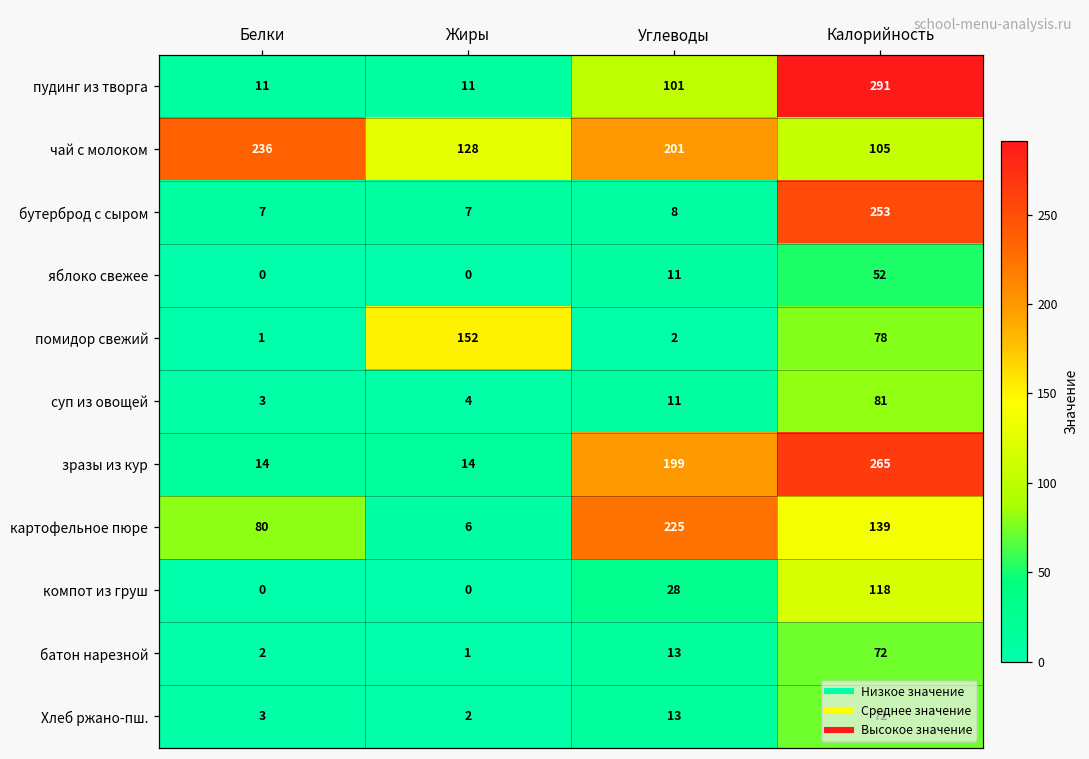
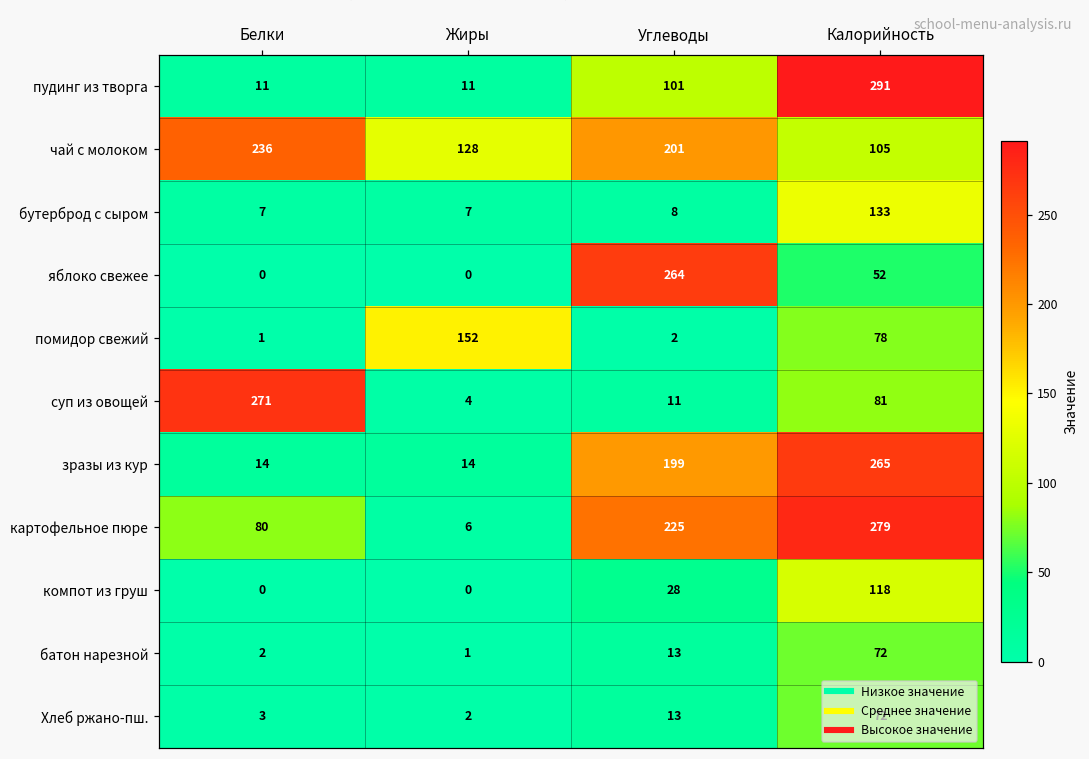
бутерброд с сыром, Калорийность: 253 -> 133
яблоко свежее, Углеводы: 11 -> 264
суп из овощей, Белки: 3 -> 271
картофельное пюре, Калорийность: 139 -> 279
